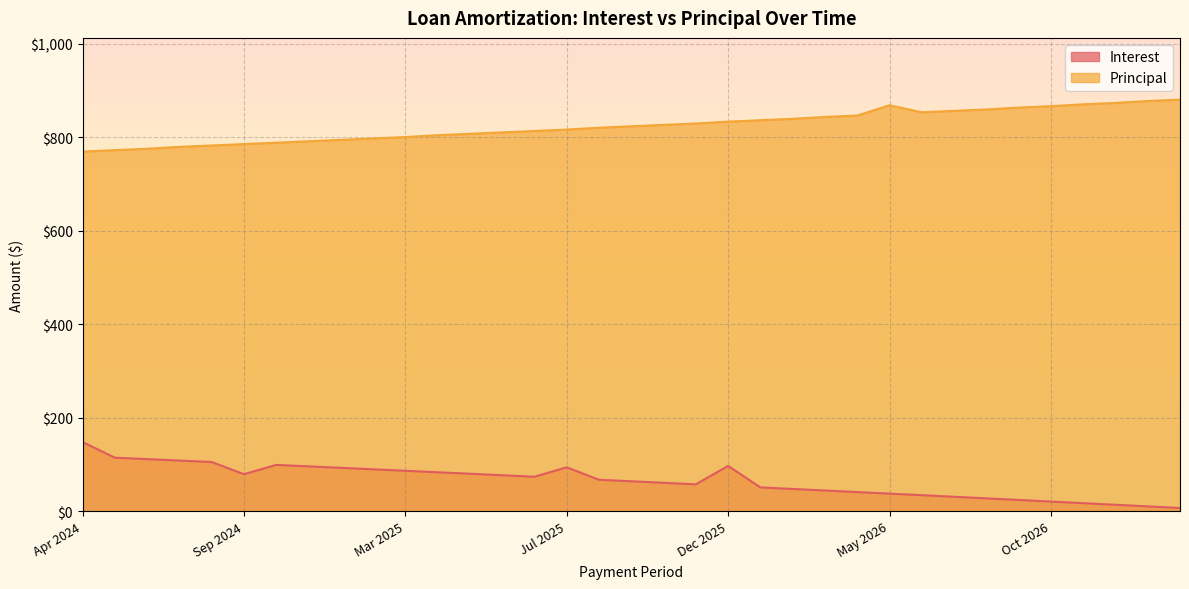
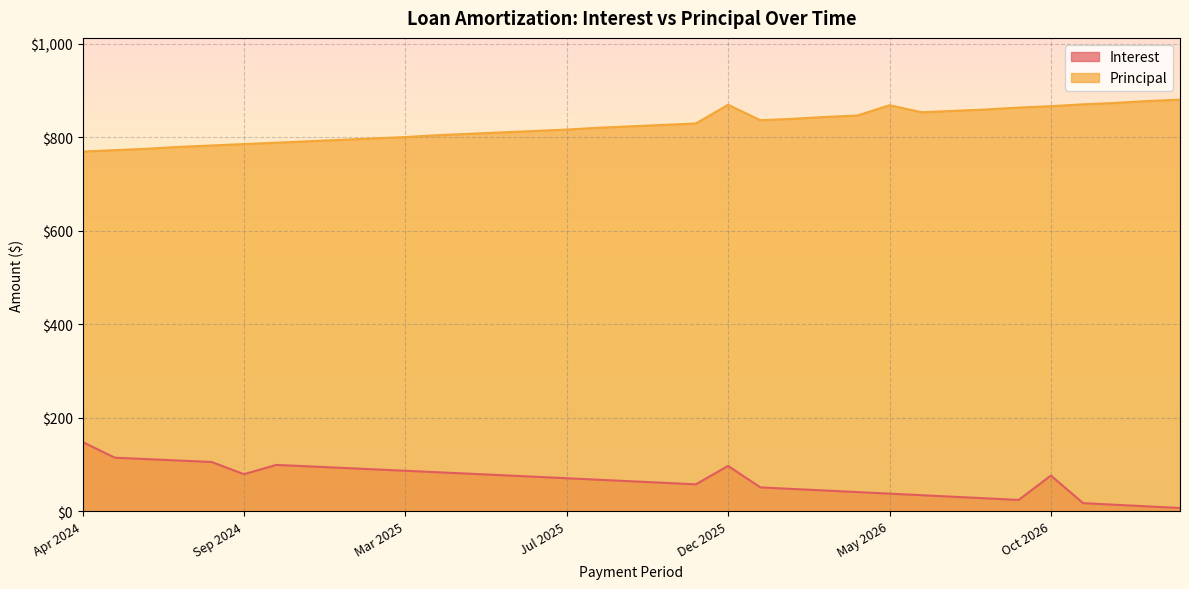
Interest, Jul 2025: $90 -> $70
Principal, Dec 2025: $830 -> $870
Interest, Oct 2026: $20 -> $80
